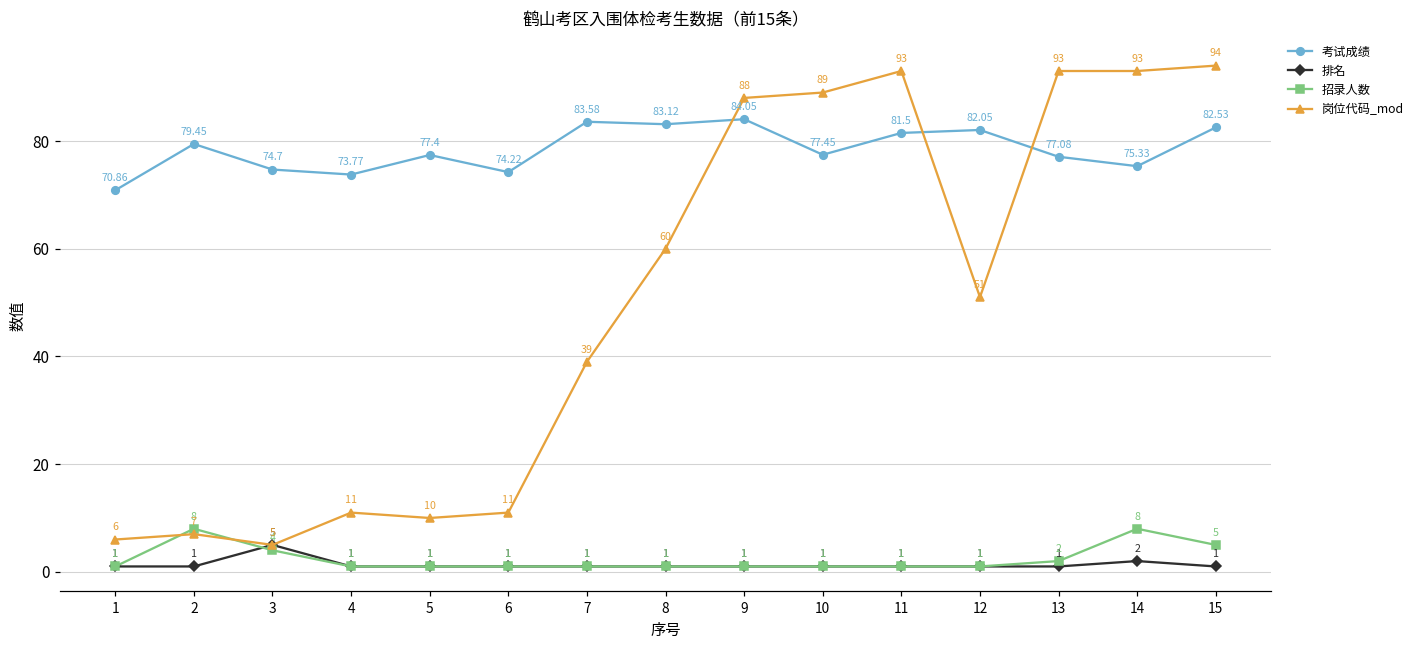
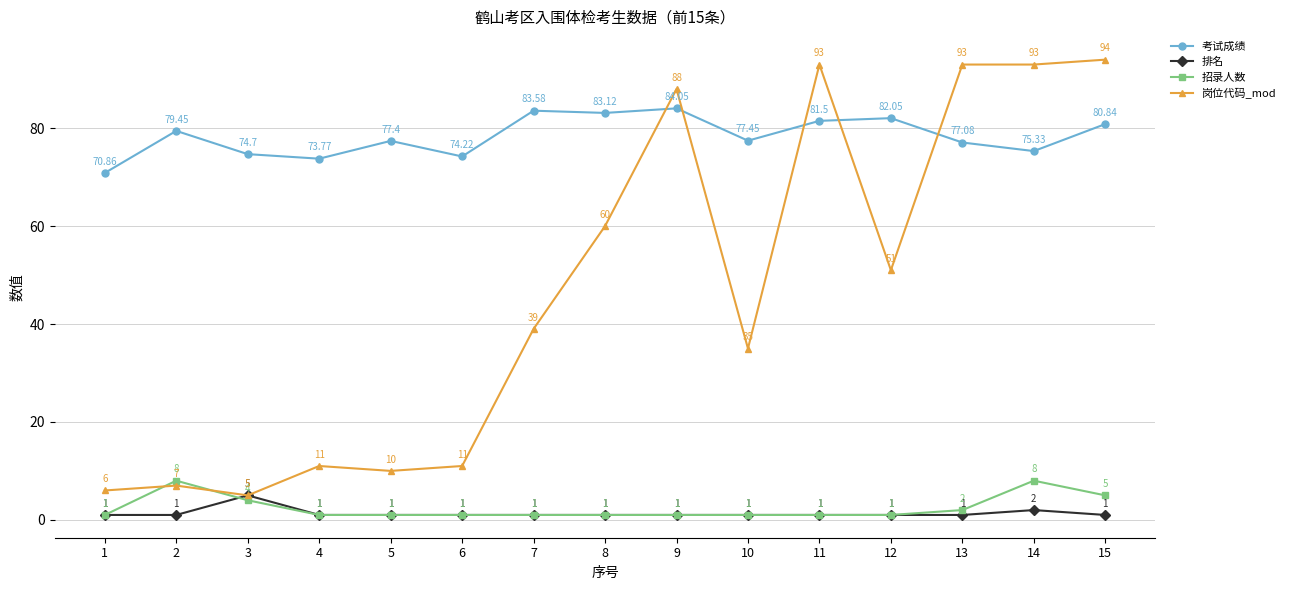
岗位代码_mod, 10: 89 -> 35
考试成绩, 15: 82.53 -> 80.84
